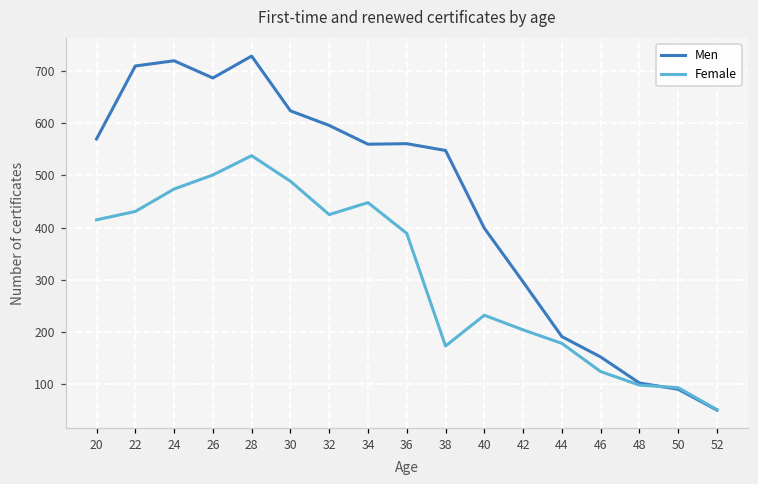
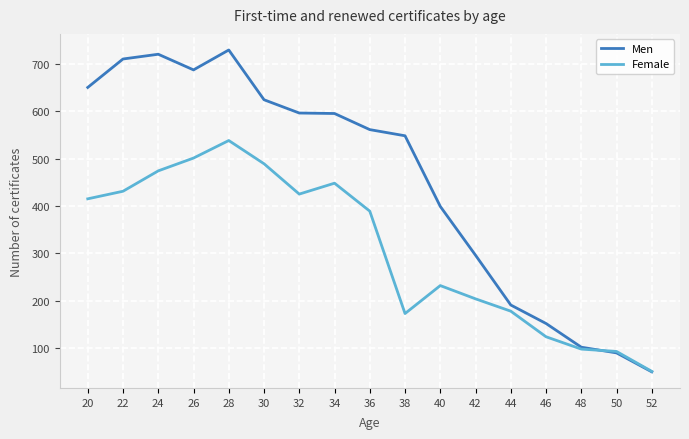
Men, 20: 570 -> 650
Men, 34: 560 -> 600
